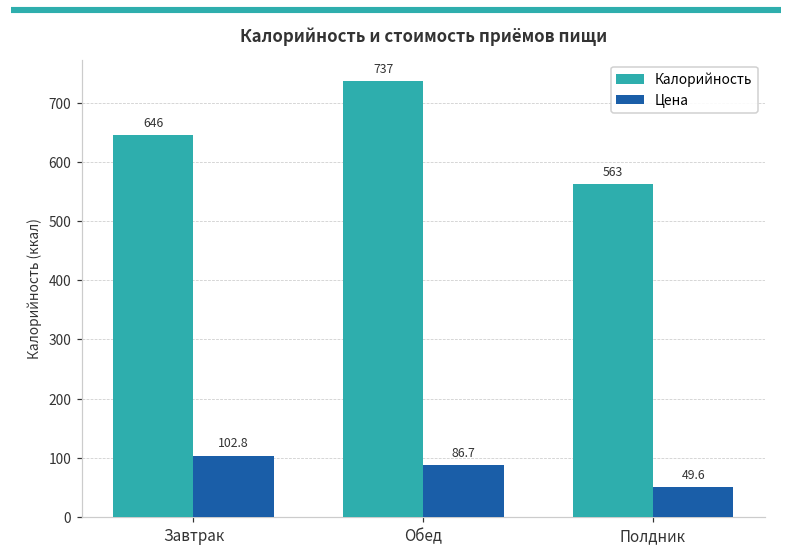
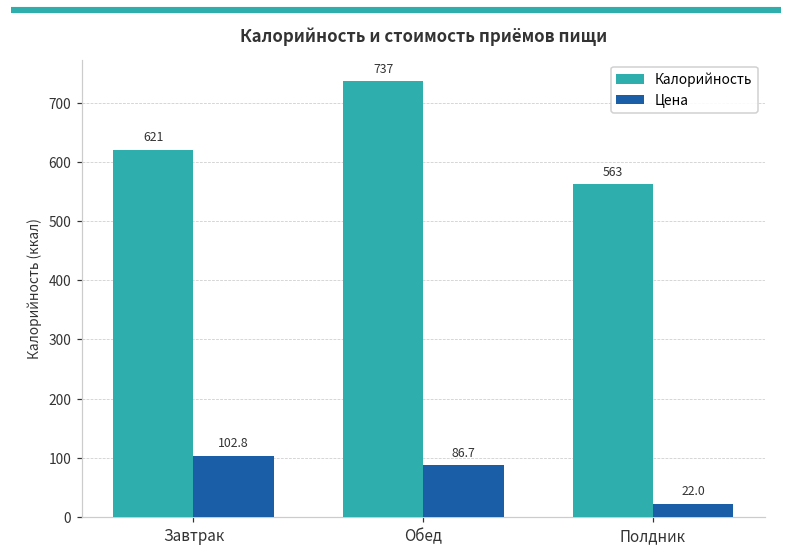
Калорийность, Завтрак: 646 -> 621
Цена, Полдник: 49.6 -> 22.0
